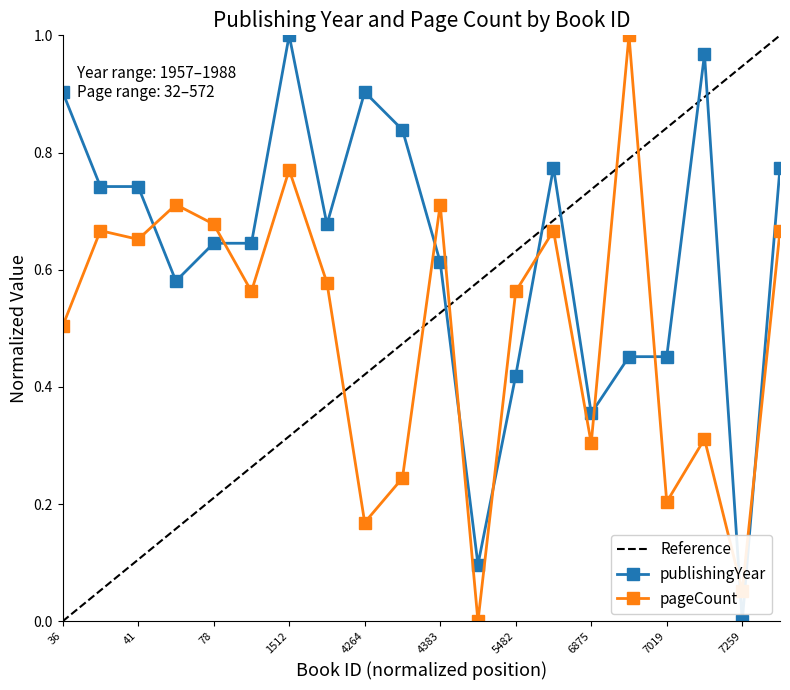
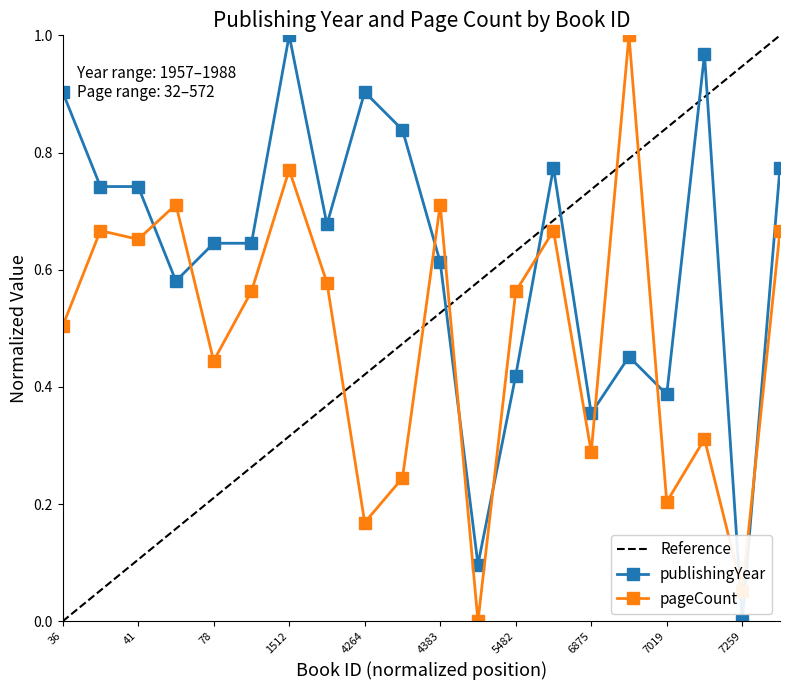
pageCount, 78: 0.68 -> 0.44
pageCount, 6875: 0.30 -> 0.29
publishingYear, 7019: 0.45 -> 0.39
